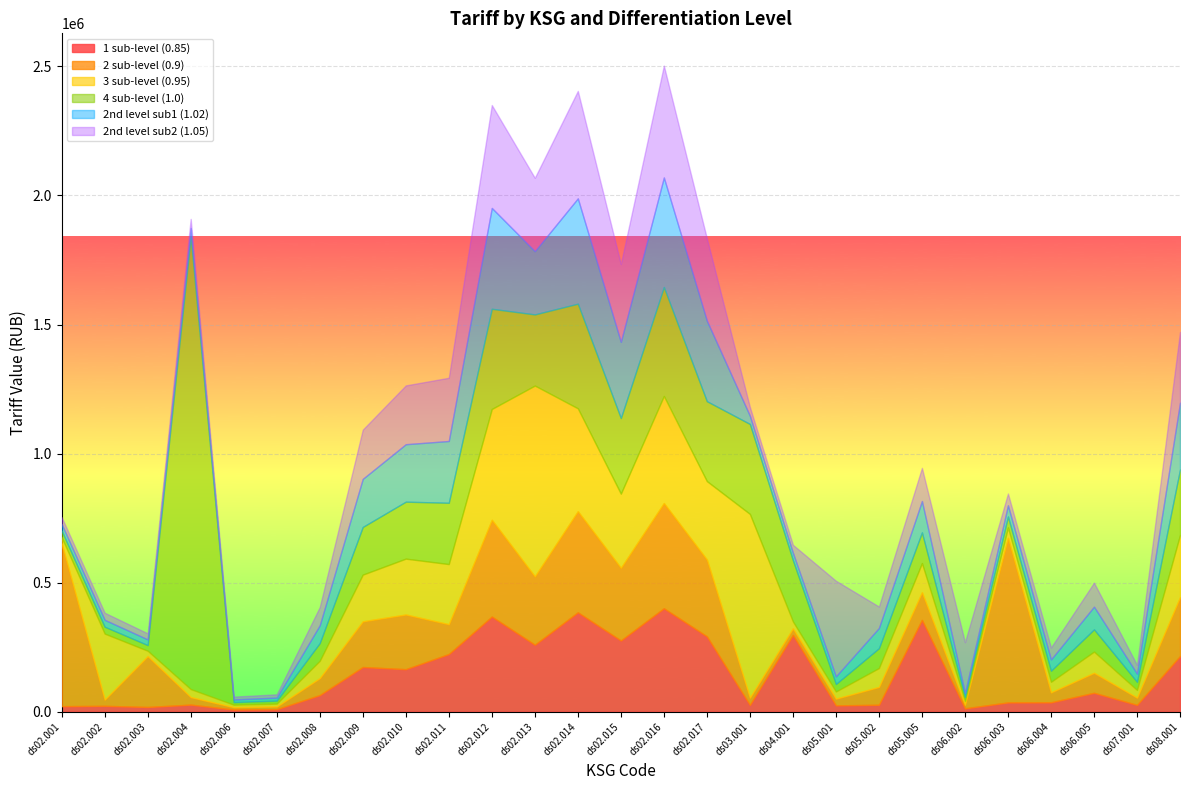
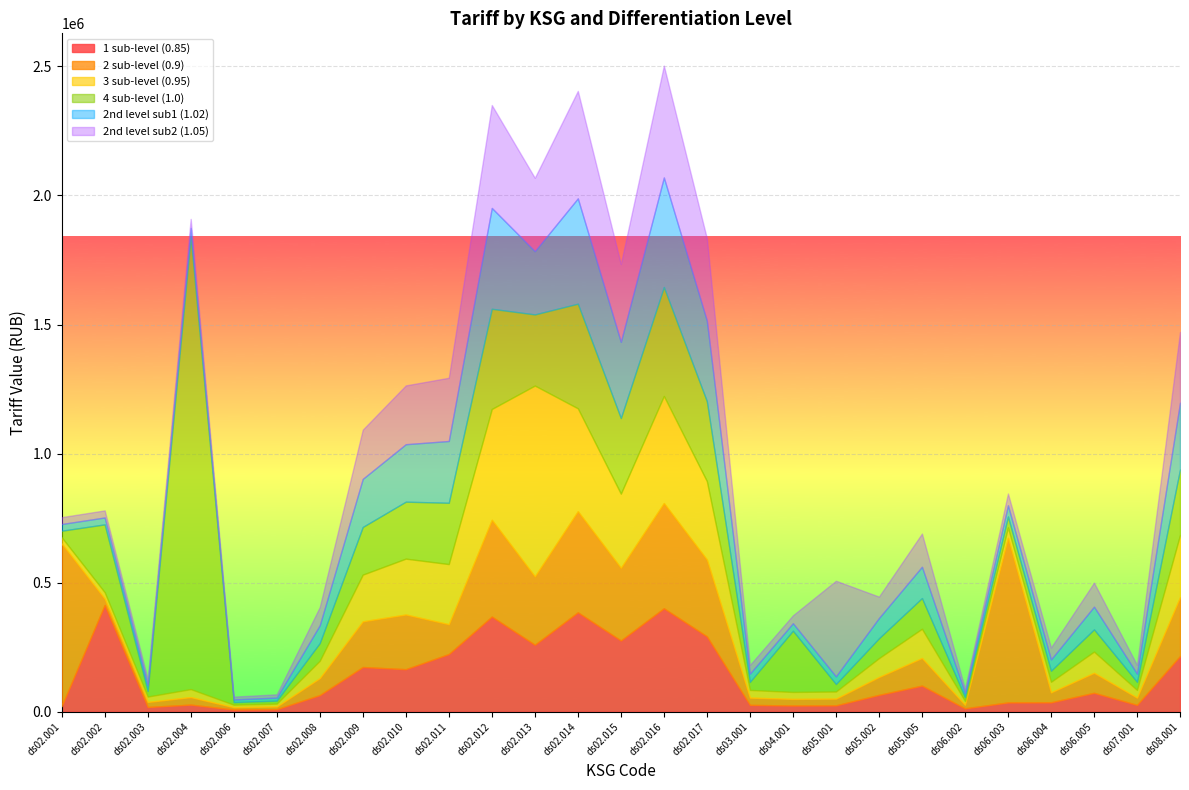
1 sub-level (0.85), ds02.002: 20000 -> 410000
3 sub-level (0.95), ds02.002: 260000 -> 30000
4 sub-level (1.0), ds02.002: 30000 -> 260000
2 sub-level (0.9), ds02.003: 200000 -> 20000
3 sub-level (0.95), ds03.001: 710000 -> 30000
4 sub-level (1.0), ds03.001: 350000 -> 30000
1 sub-level (0.85), ds04.001: 300000 -> 20000
1 sub-level (0.85), ds05.002: 30000 -> 70000
1 sub-level (0.85), ds05.005: 360000 -> 100000
2nd level sub2 (1.05), ds06.002: 200000 -> 20000
